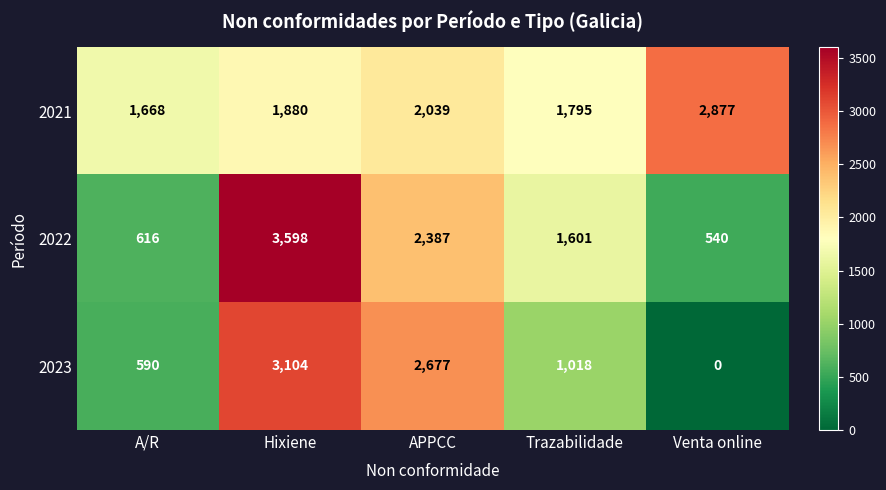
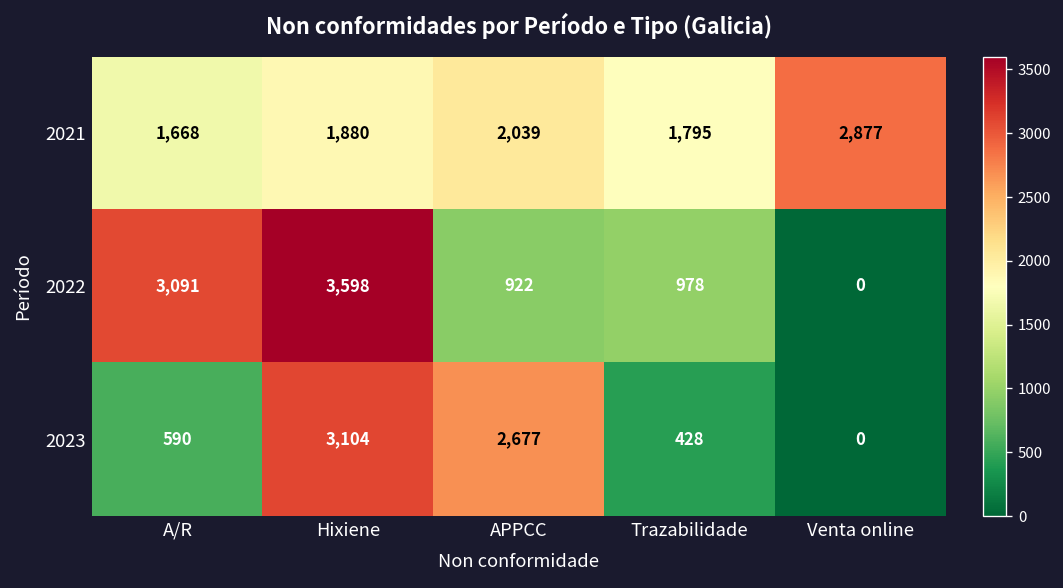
2022, A/R: 616 -> 3,091
2022, APPCC: 2,387 -> 922
2022, Trazabilidade: 1,601 -> 978
2022, Venta online: 540 -> 0
2023, Trazabilidade: 1,018 -> 428
